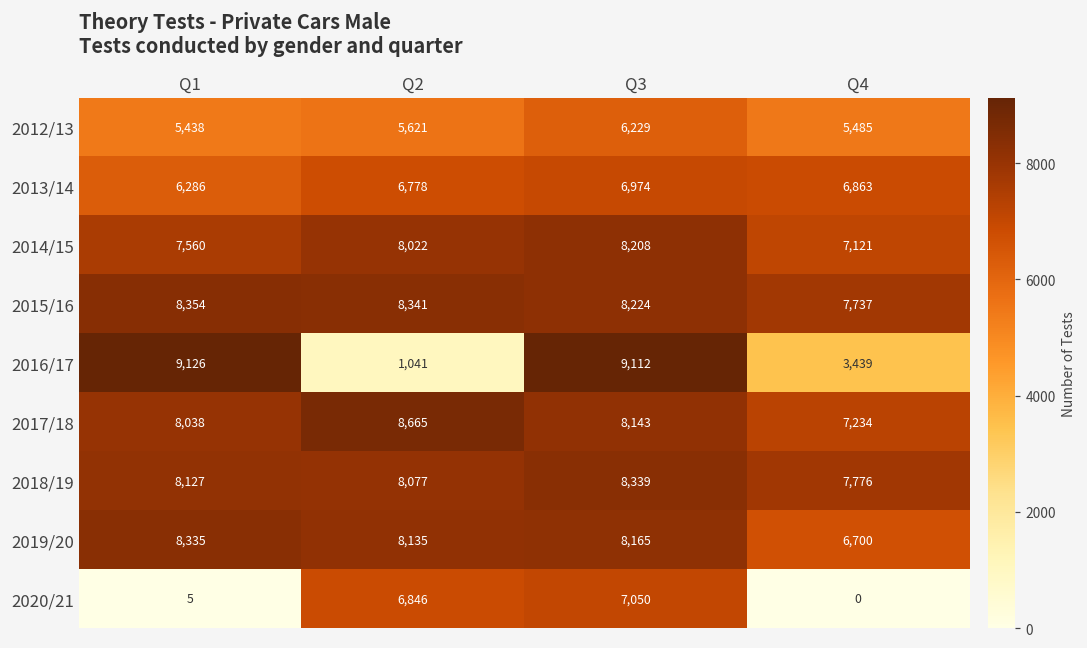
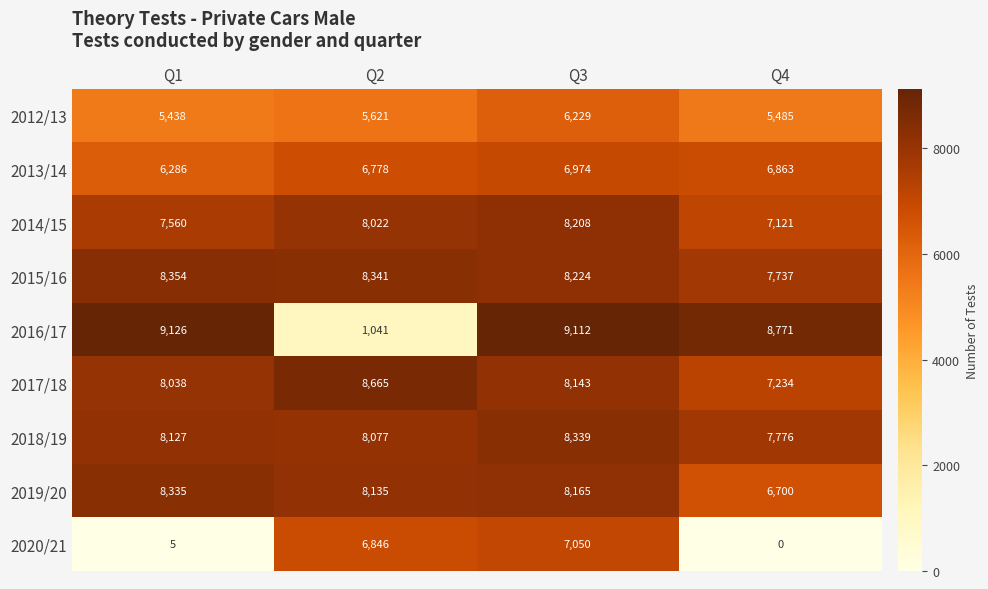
2016/17, Q4: 3,439 -> 8,771
